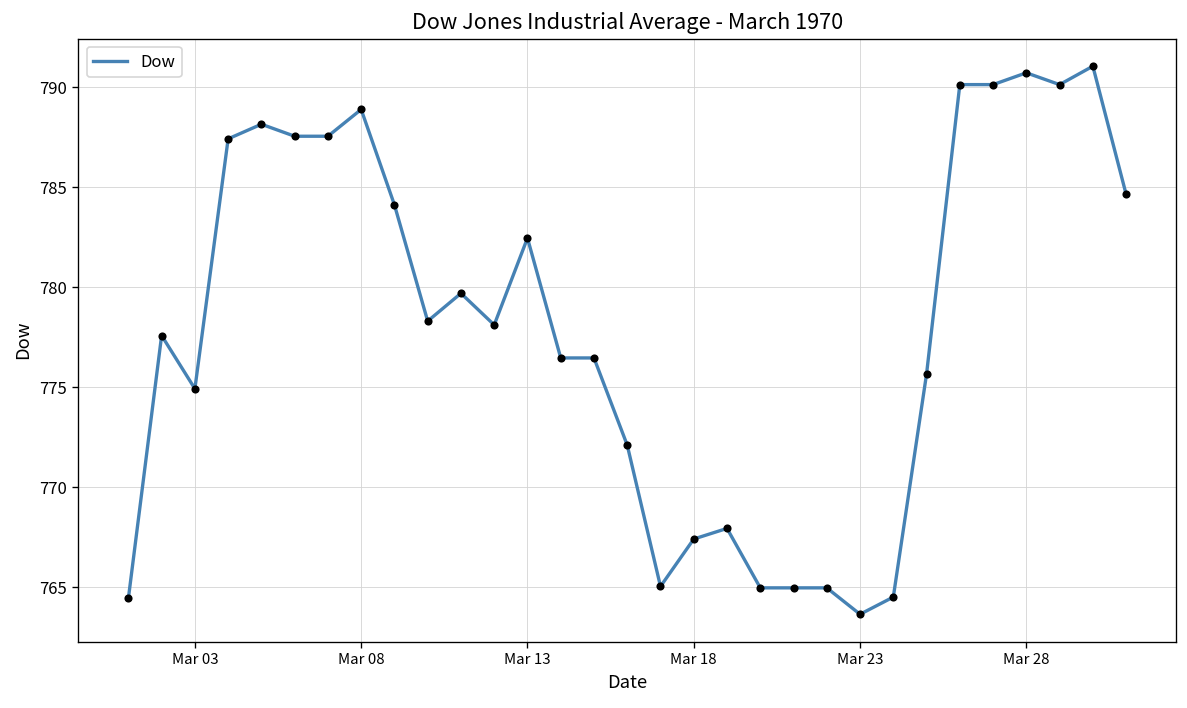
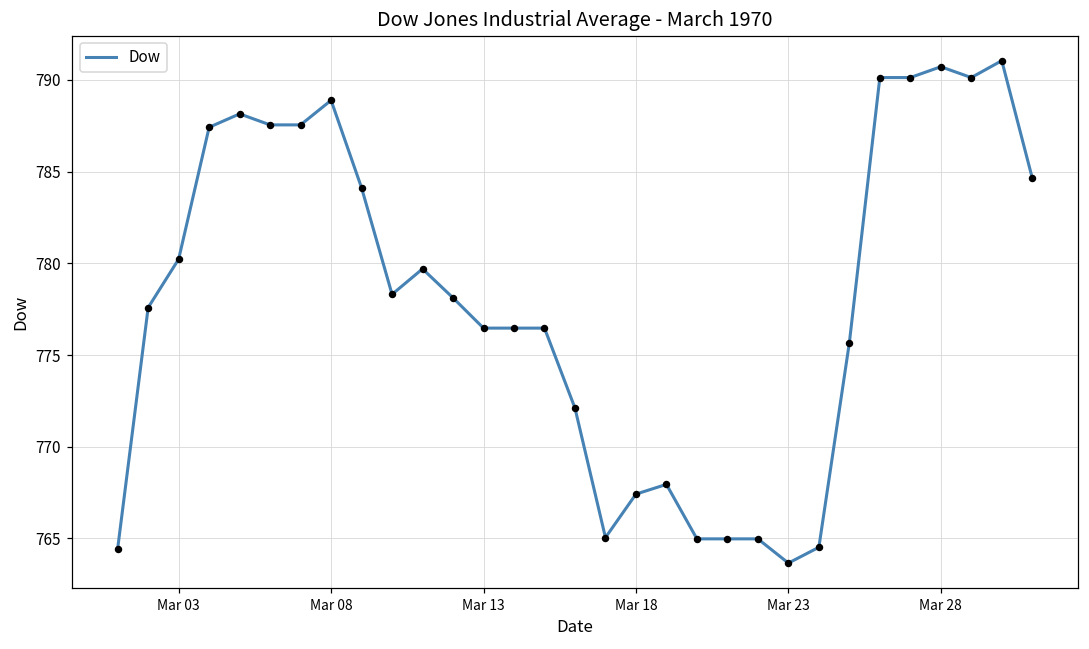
Mar 03: 774.9 -> 780.2
Mar 13: 782.5 -> 776.5
